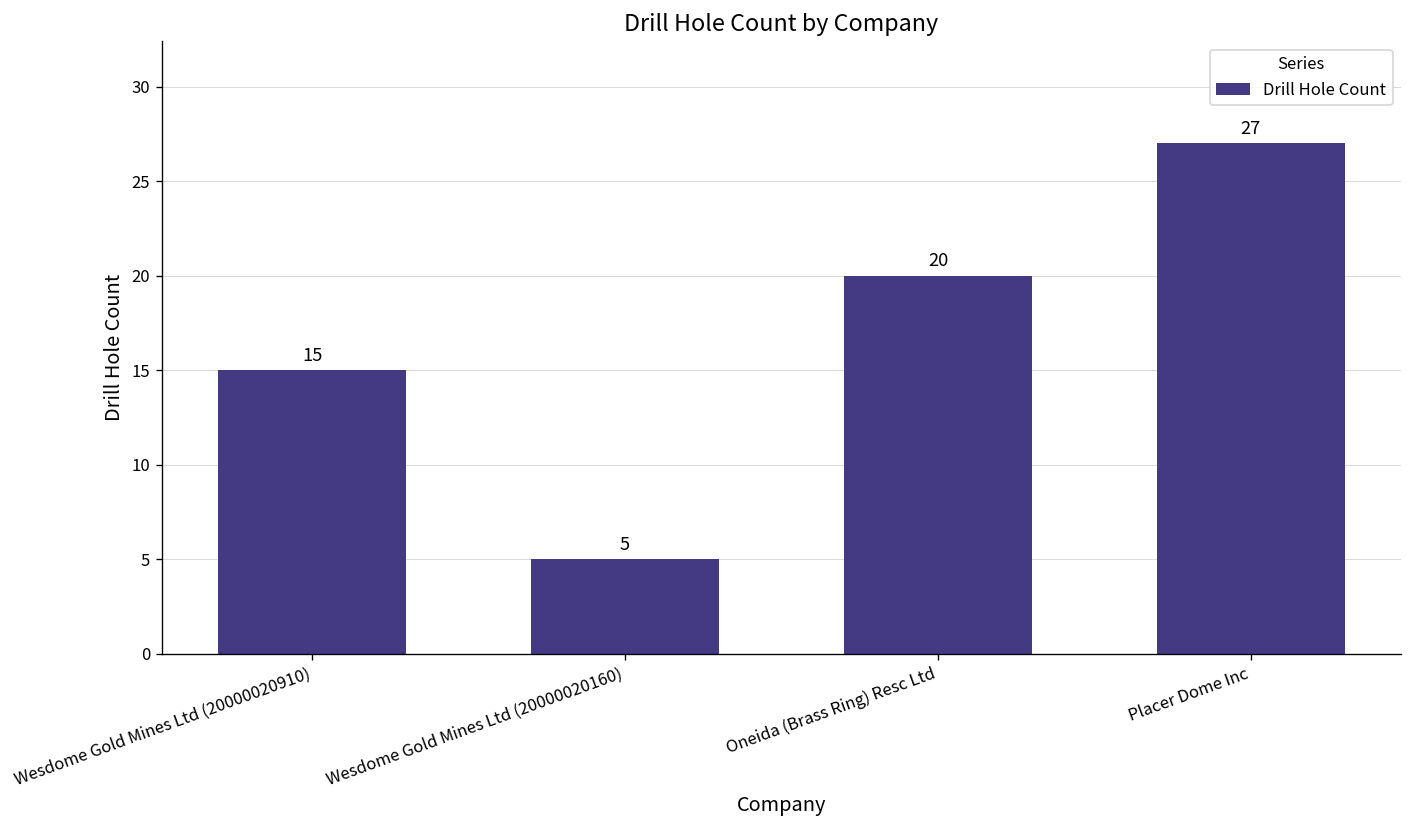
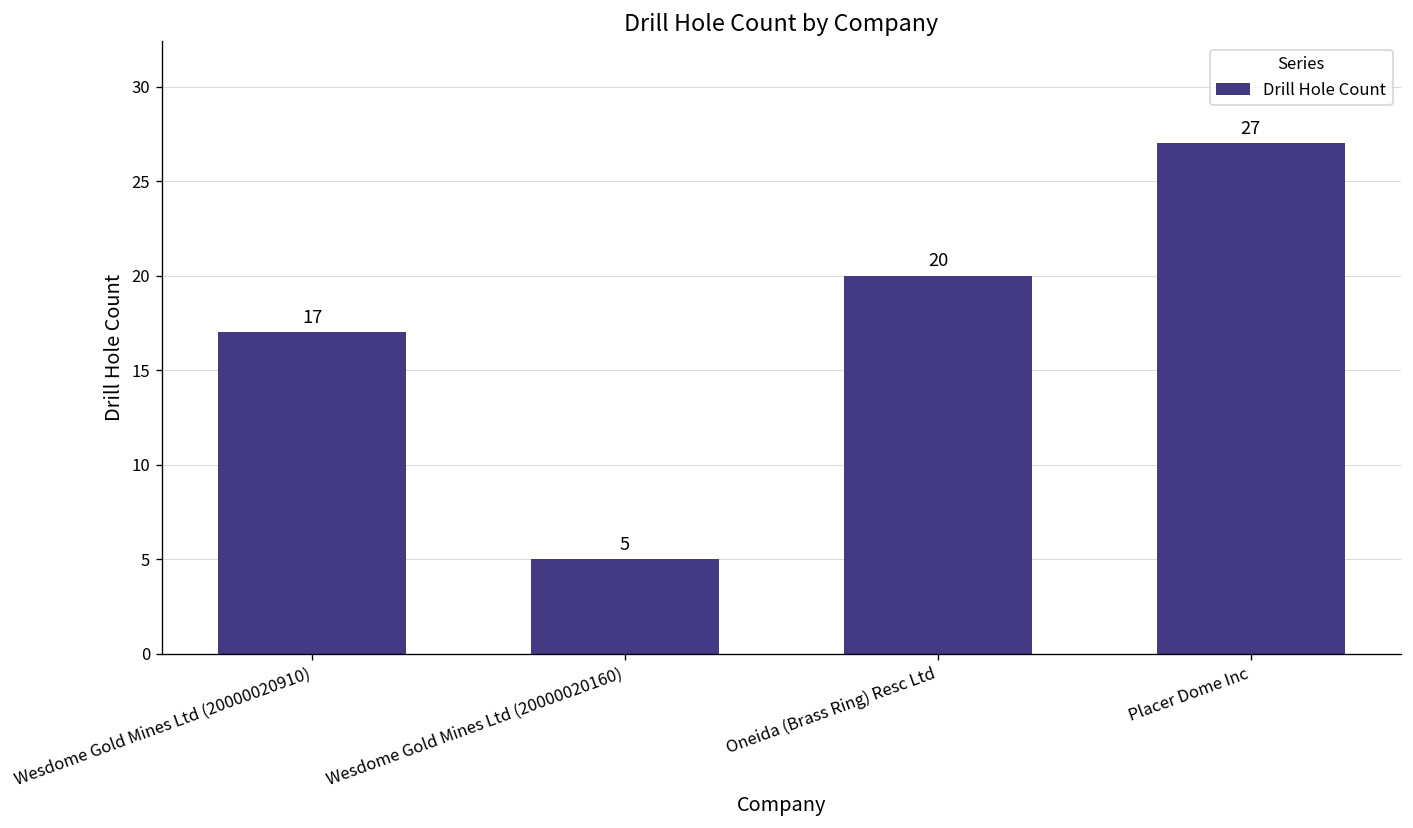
Wesdome Gold Mines Ltd (20000020910): 15 -> 17
